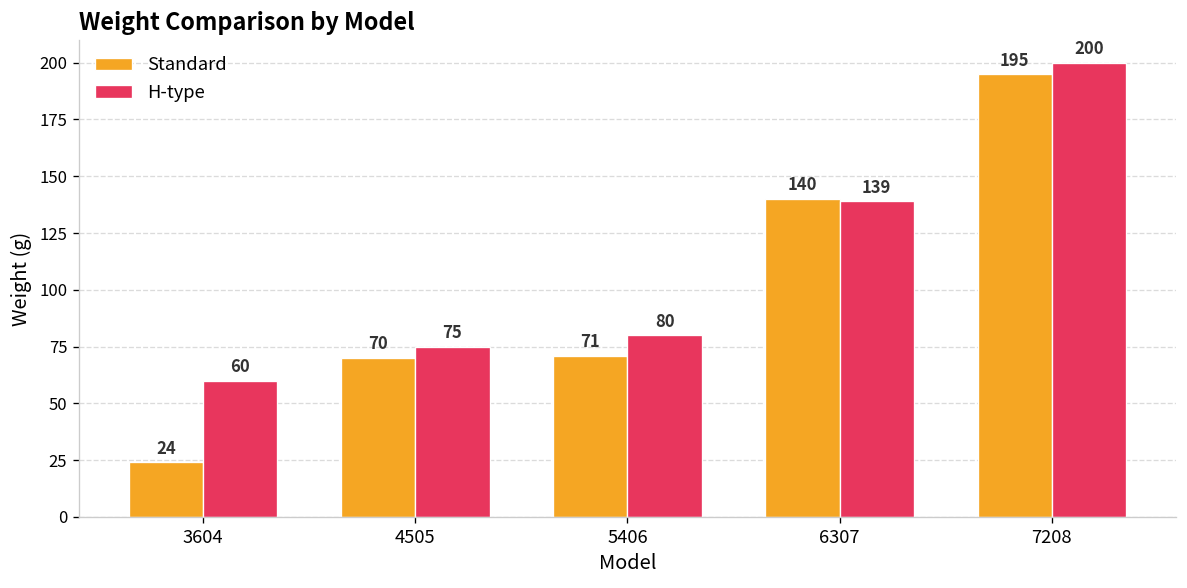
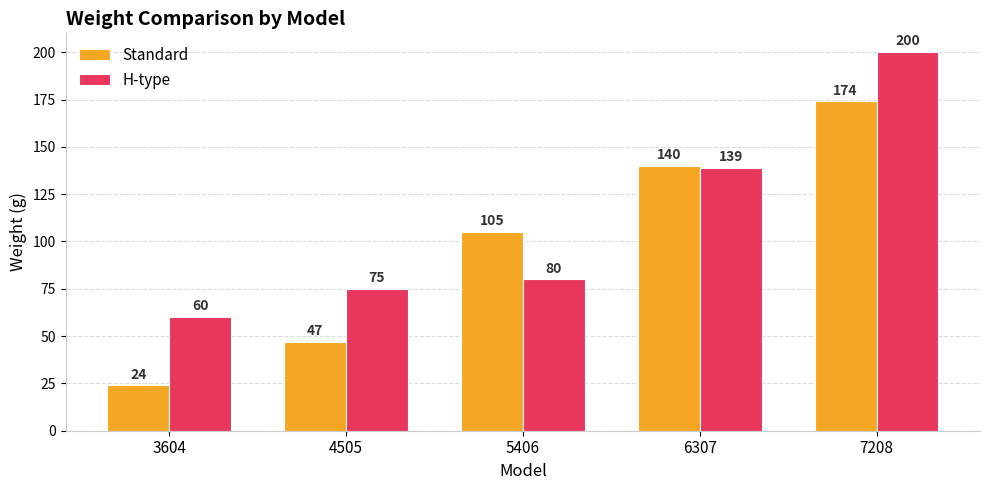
Standard, 4505: 70 -> 47
Standard, 5406: 71 -> 105
Standard, 7208: 195 -> 174
